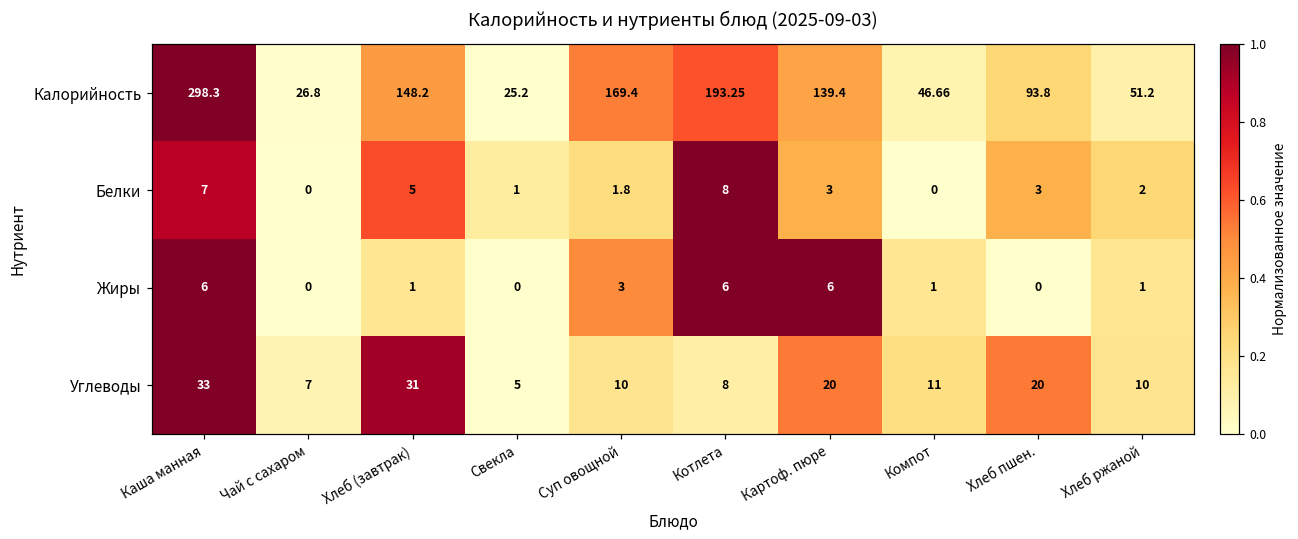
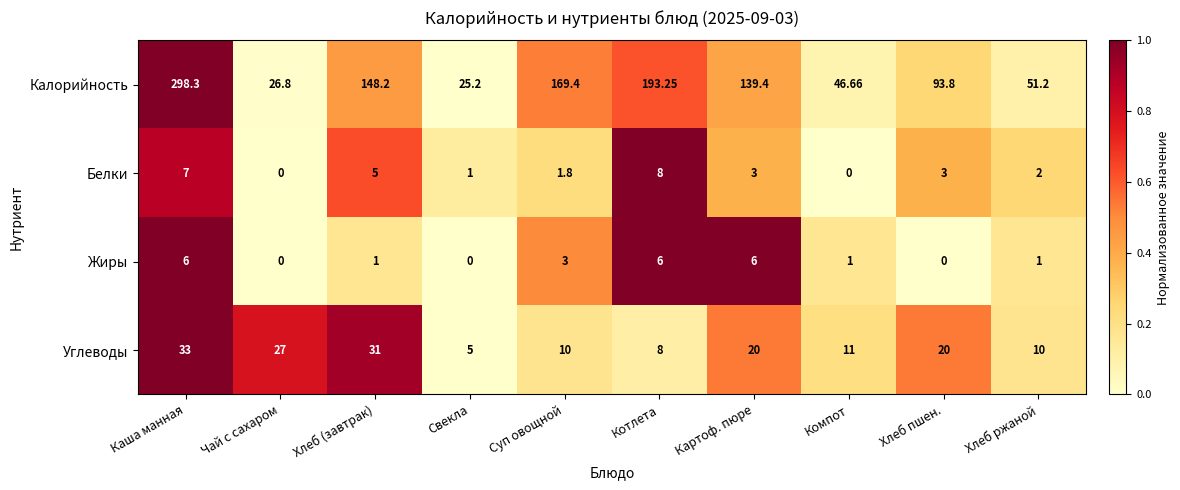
Углеводы, Чай с сахаром: 7 -> 27
